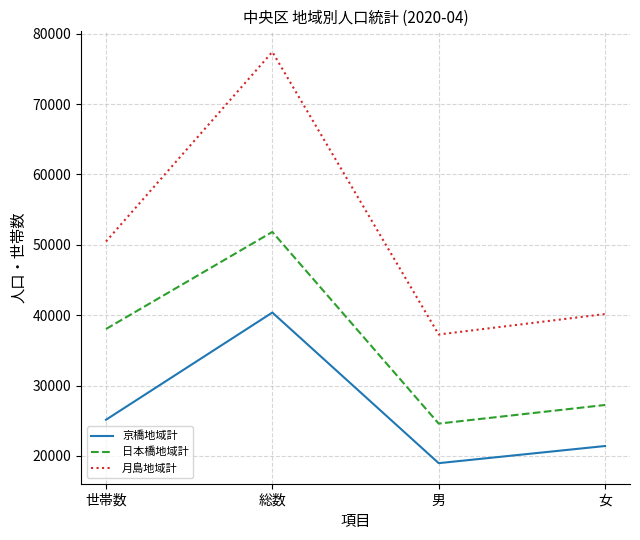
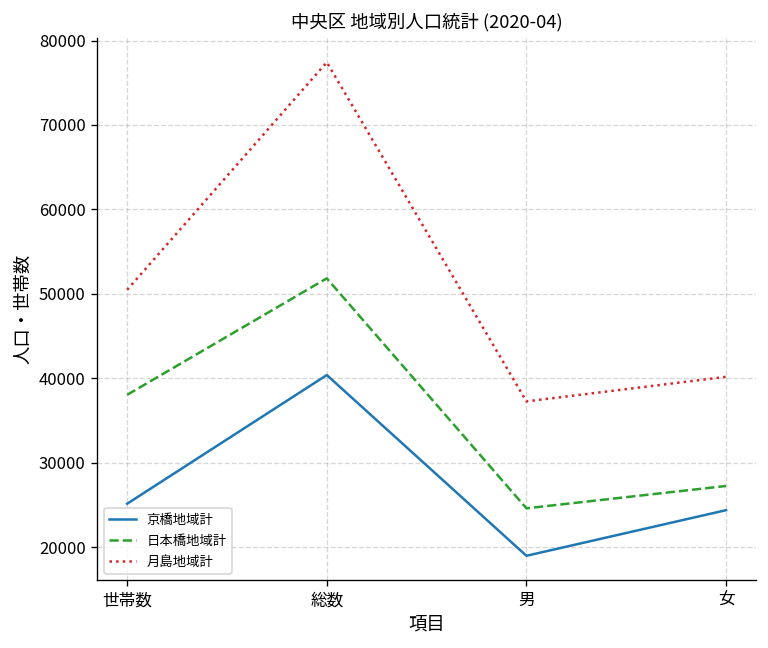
京橋地域計, 女: 21000 -> 24000
